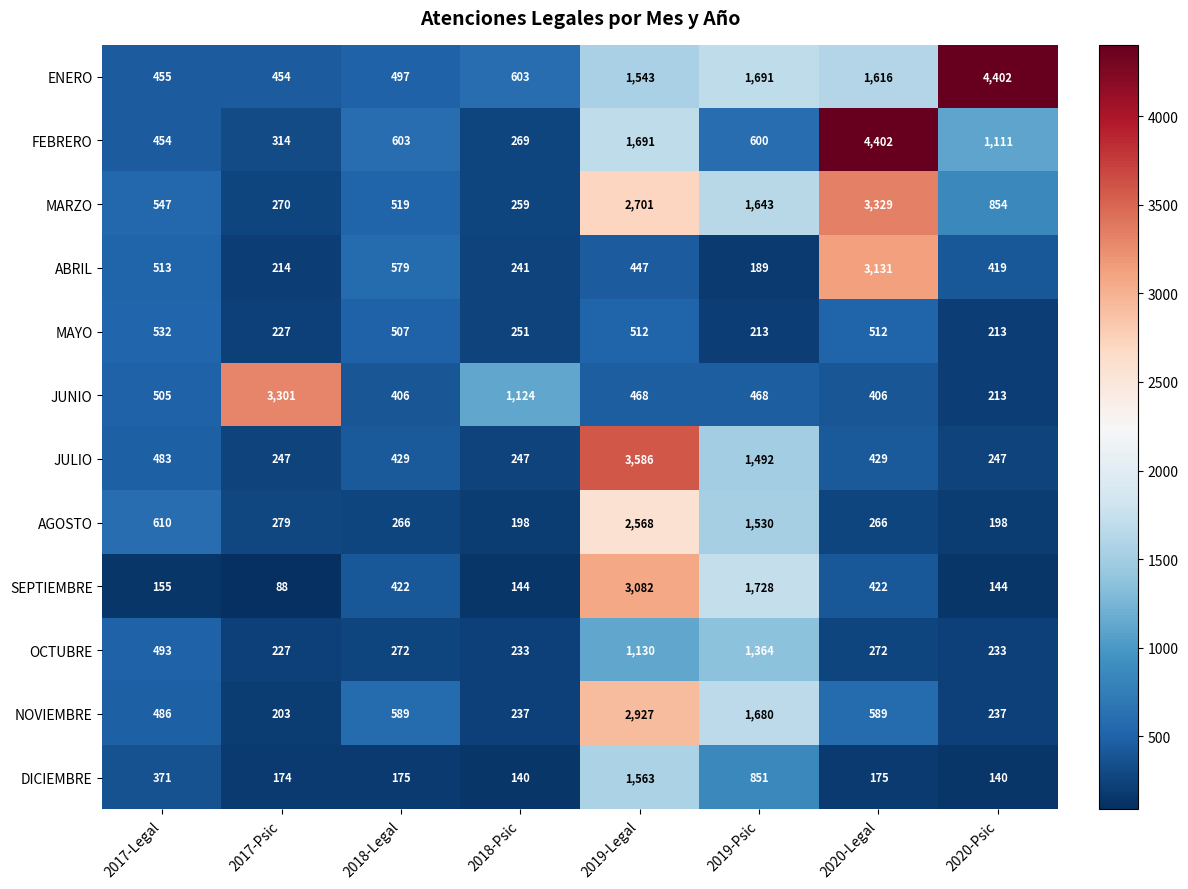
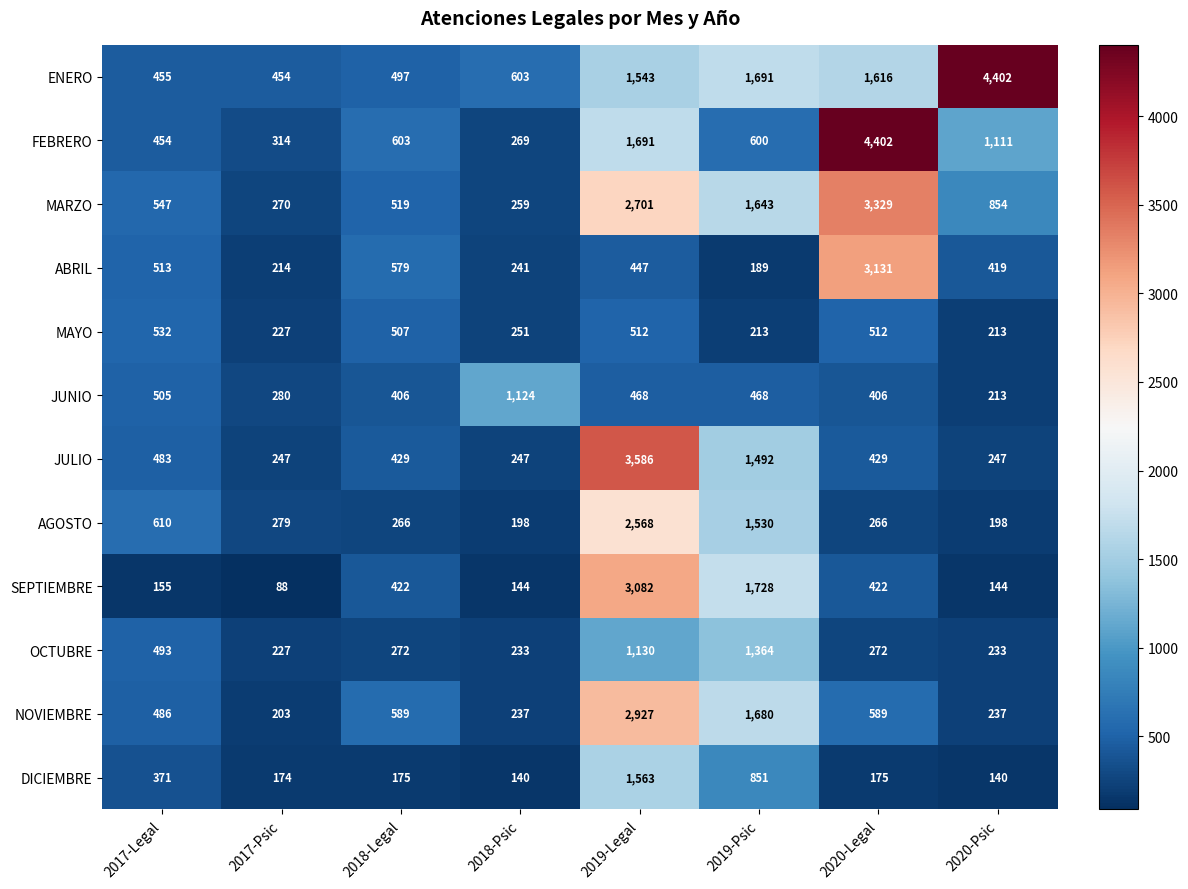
JUNIO, 2017-Psic: 3,301 -> 280
